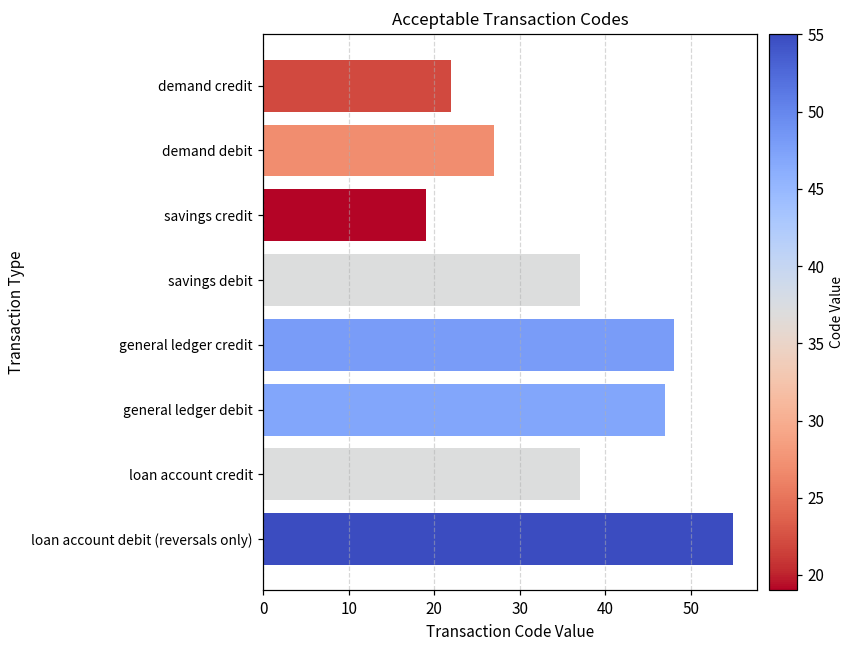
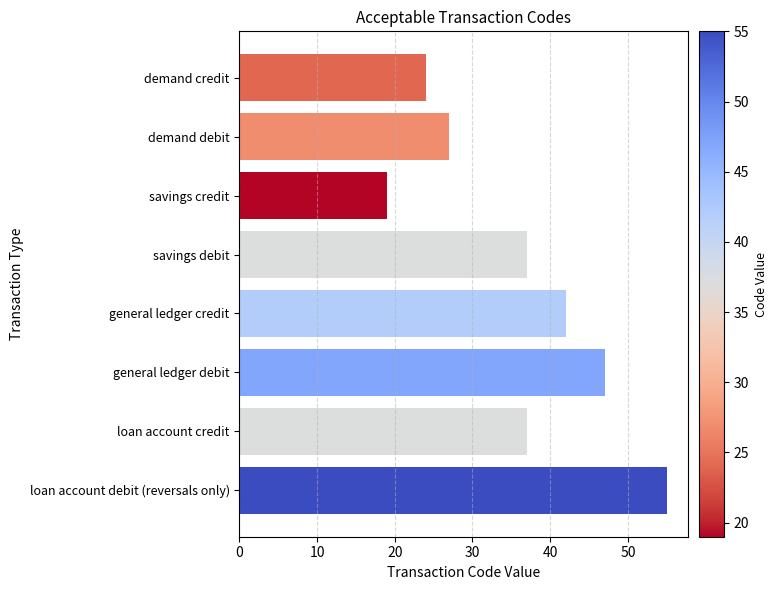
demand credit: 22 -> 24
general ledger credit: 48 -> 42
